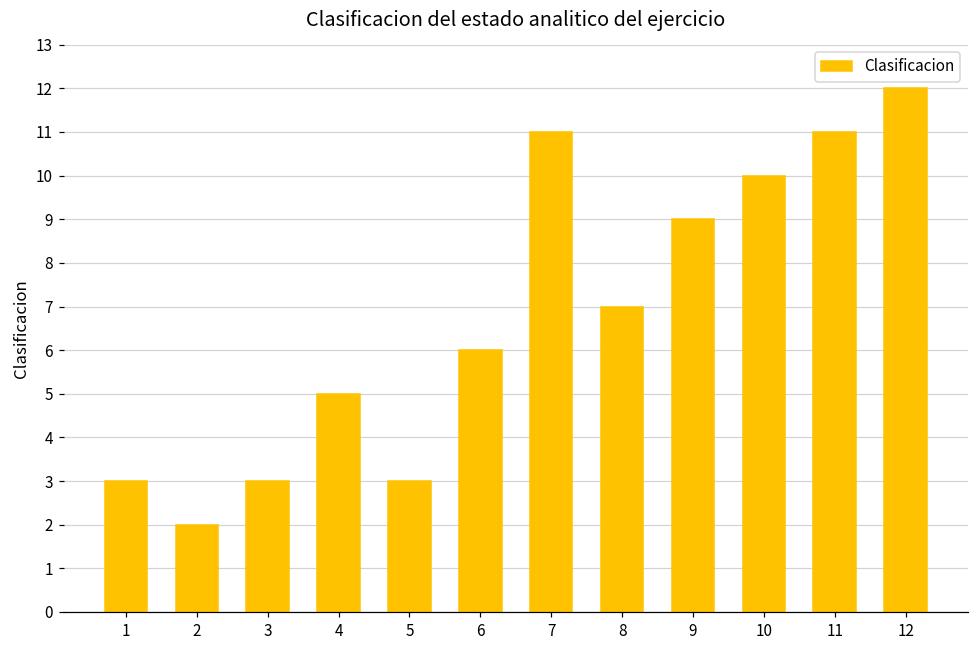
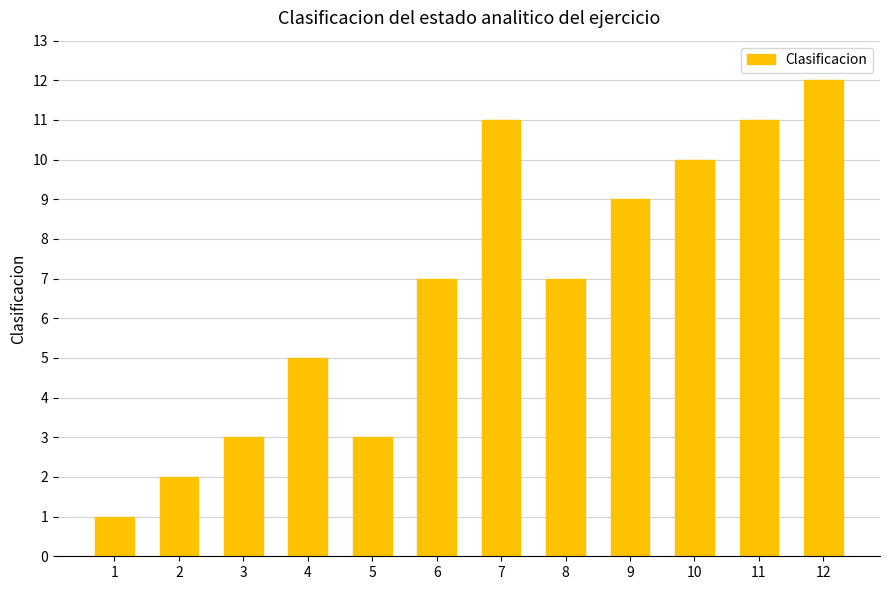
1: 3 -> 1
6: 6 -> 7
